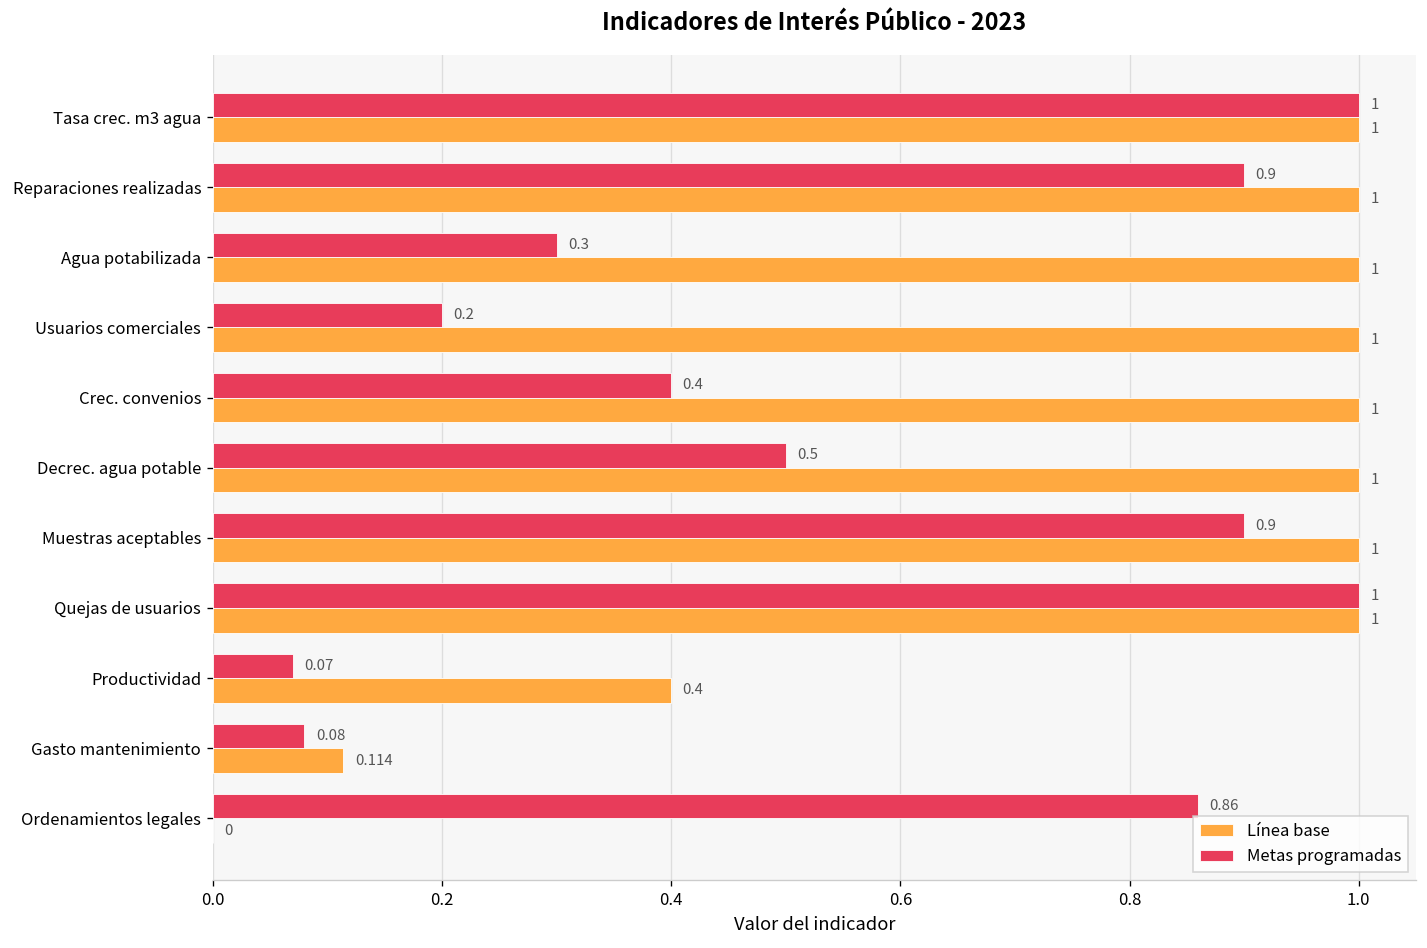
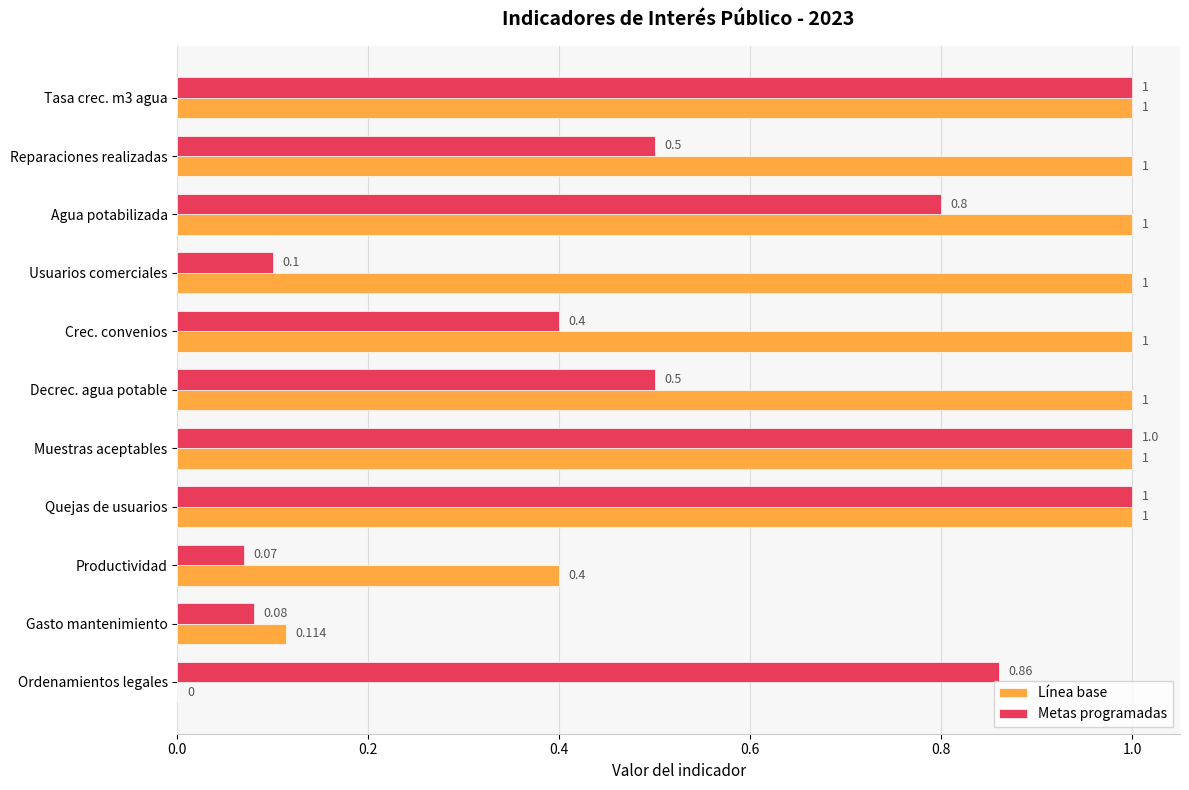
Metas programadas, Reparaciones realizadas: 0.9 -> 0.5
Metas programadas, Agua potabilizada: 0.3 -> 0.8
Metas programadas, Usuarios comerciales: 0.2 -> 0.1
Metas programadas, Muestras aceptables: 0.9 -> 1.0
